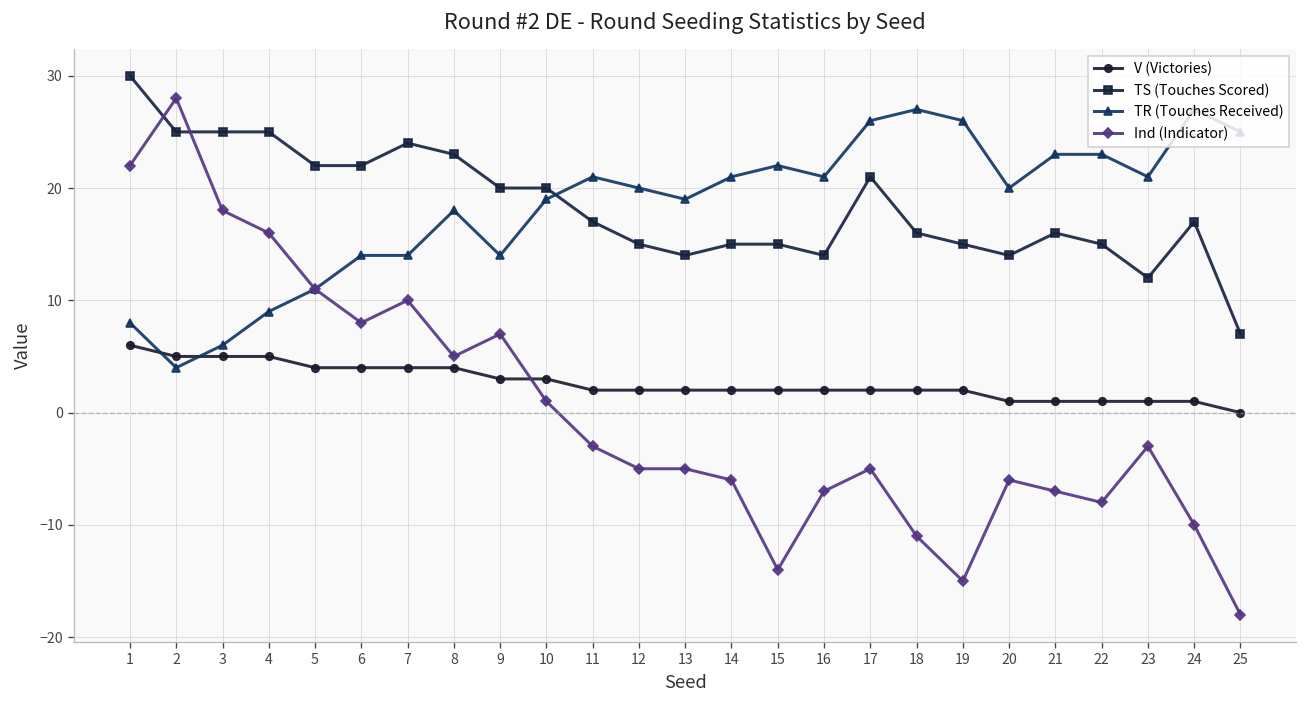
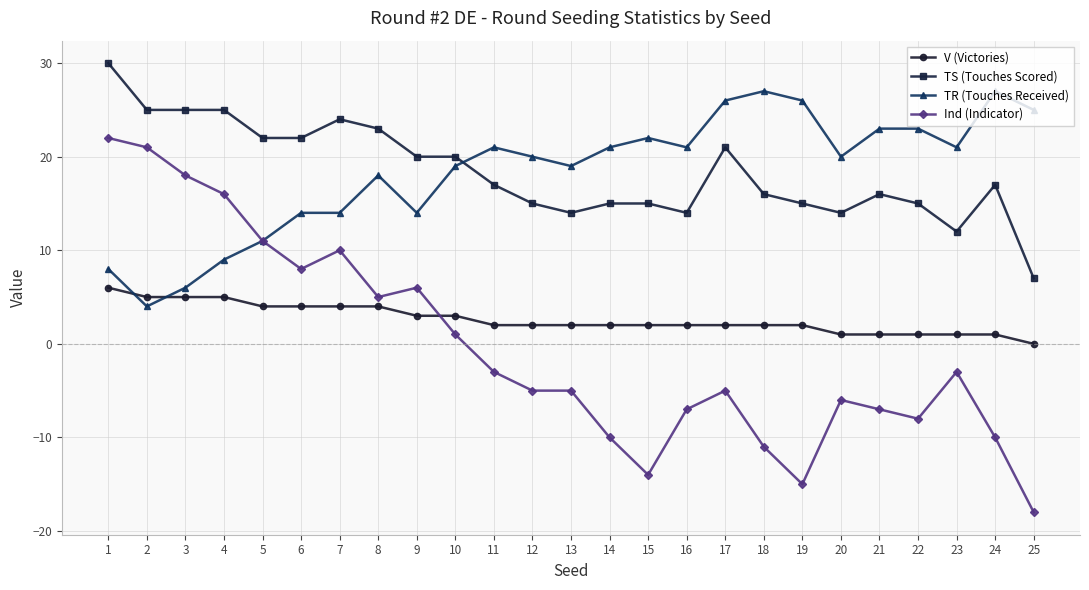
Ind (Indicator), 2: 28 -> 21
Ind (Indicator), 9: 7 -> 6
Ind (Indicator), 14: -6 -> -10
